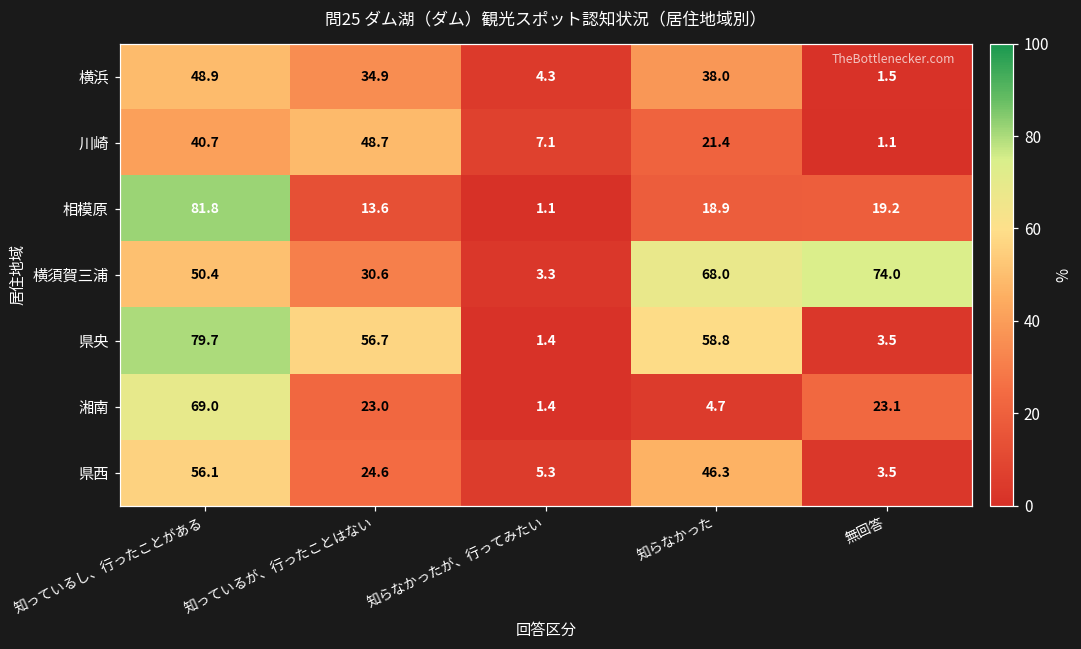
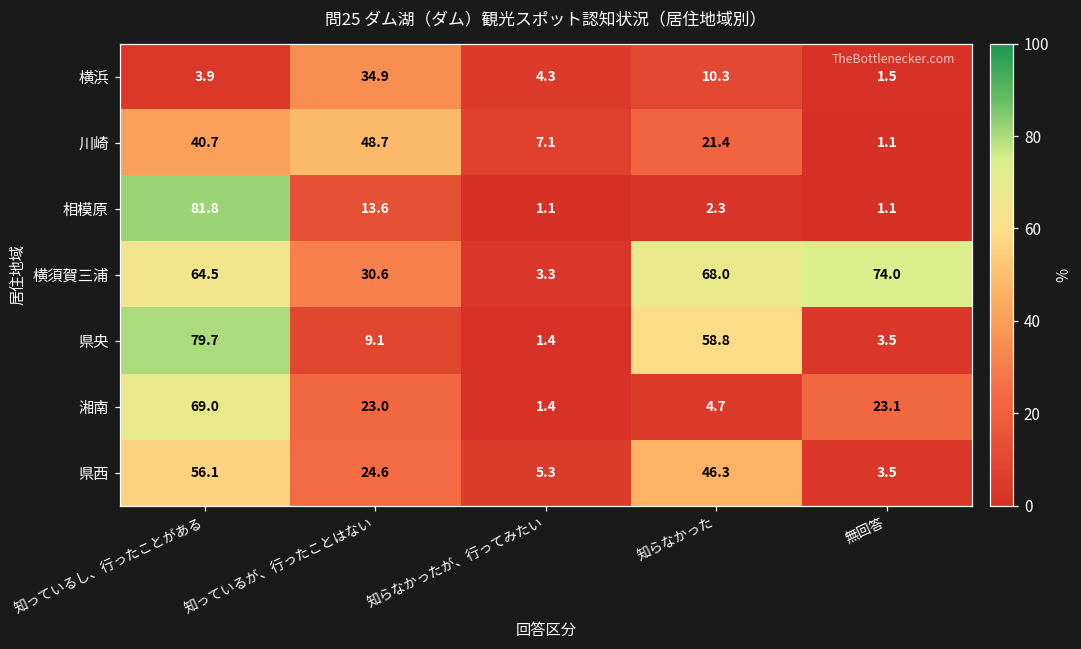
横浜, 知っているし、行ったことがある: 48.9 -> 3.9
横浜, 知らなかった: 38.0 -> 10.3
相模原, 知らなかった: 18.9 -> 2.3
相模原, 無回答: 19.2 -> 1.1
横須賀三浦, 知っているし、行ったことがある: 50.4 -> 64.5
県央, 知っているが、行ったことはない: 56.7 -> 9.1
